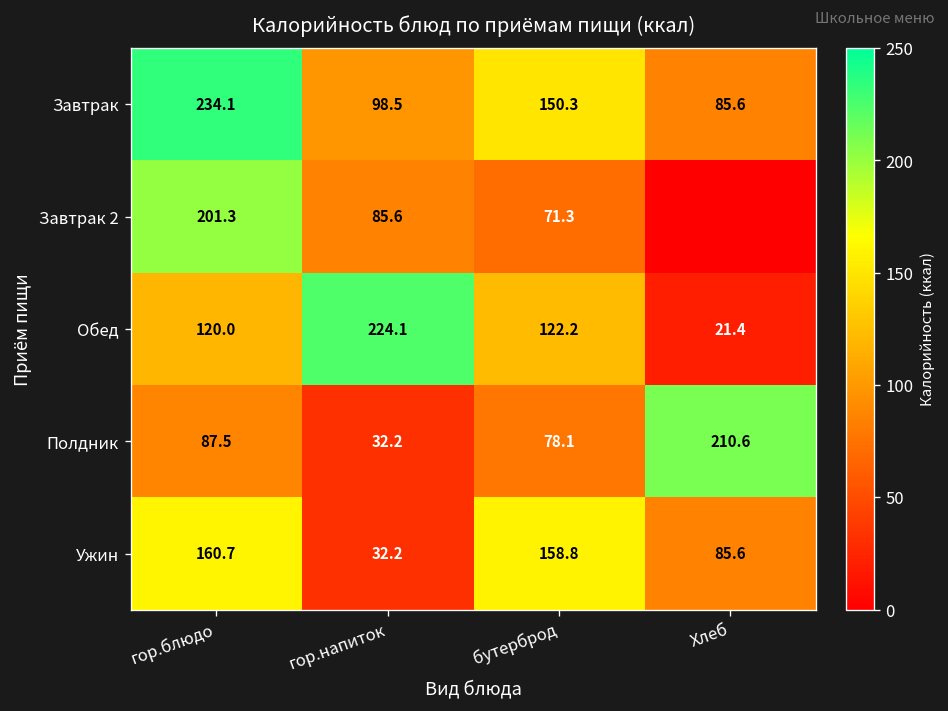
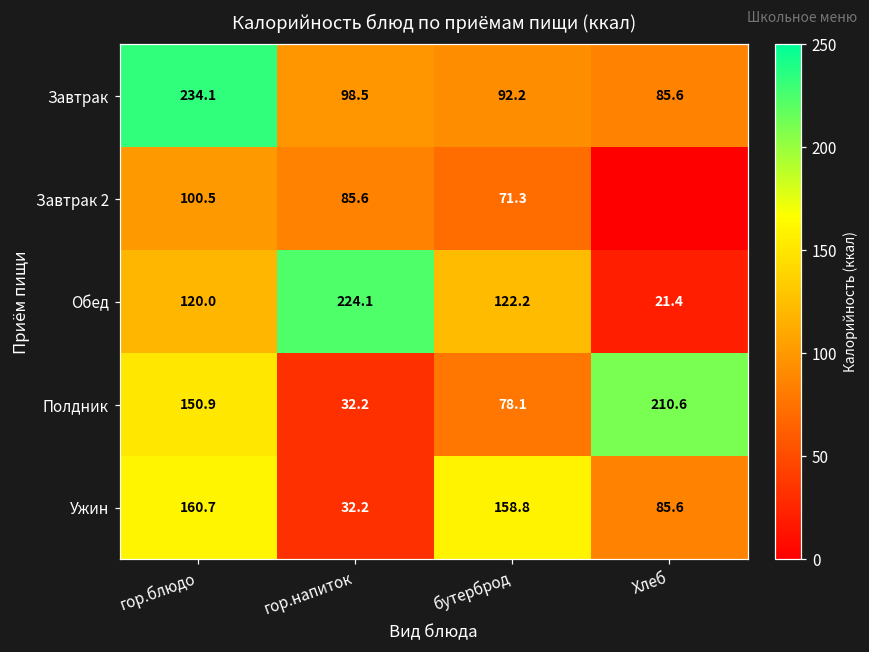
Завтрак, бутерброд: 150.3 -> 92.2
Завтрак 2, гор.блюдо: 201.3 -> 100.5
Полдник, гор.блюдо: 87.5 -> 150.9
